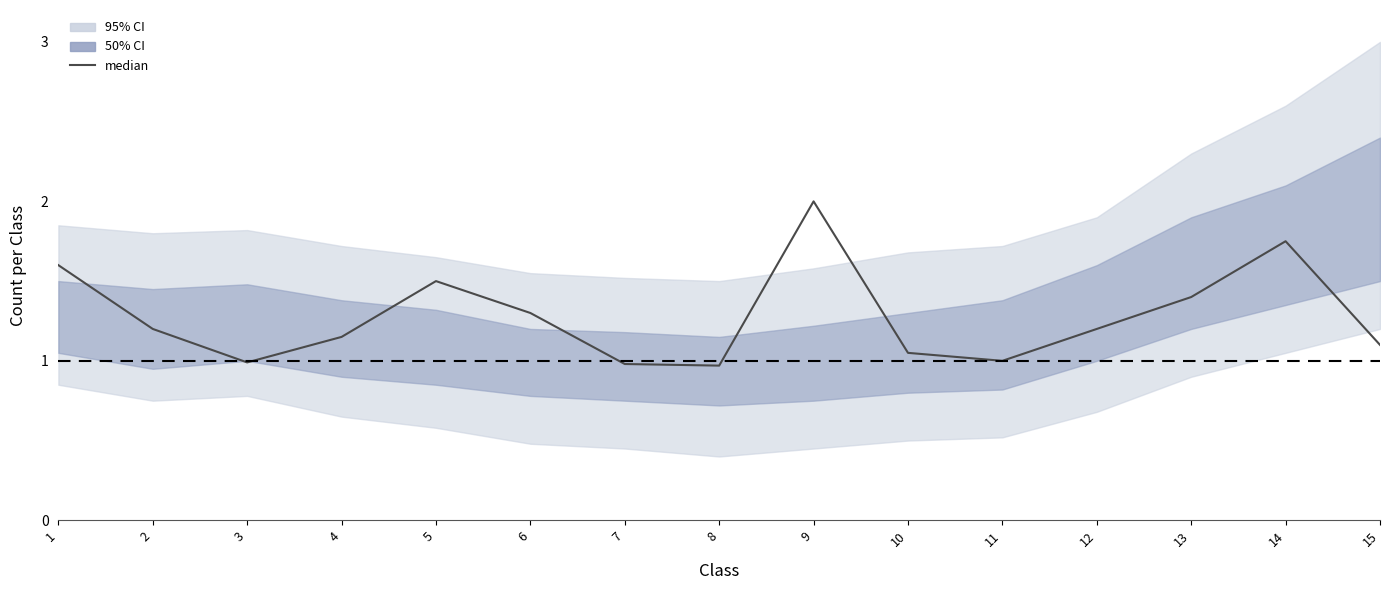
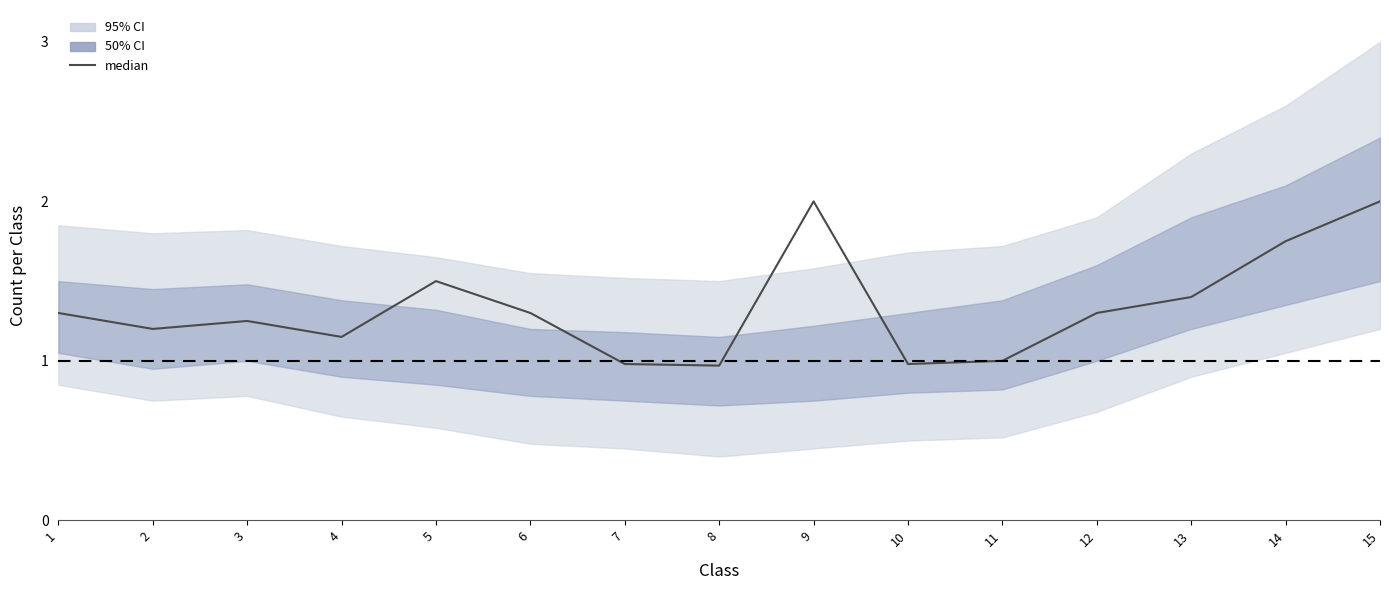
median, 1: 1.6 -> 1.3
median, 3: 0.99 -> 1.25
median, 10: 1.05 -> 0.98
median, 12: 1.2 -> 1.3
median, 15: 1.1 -> 2.0
